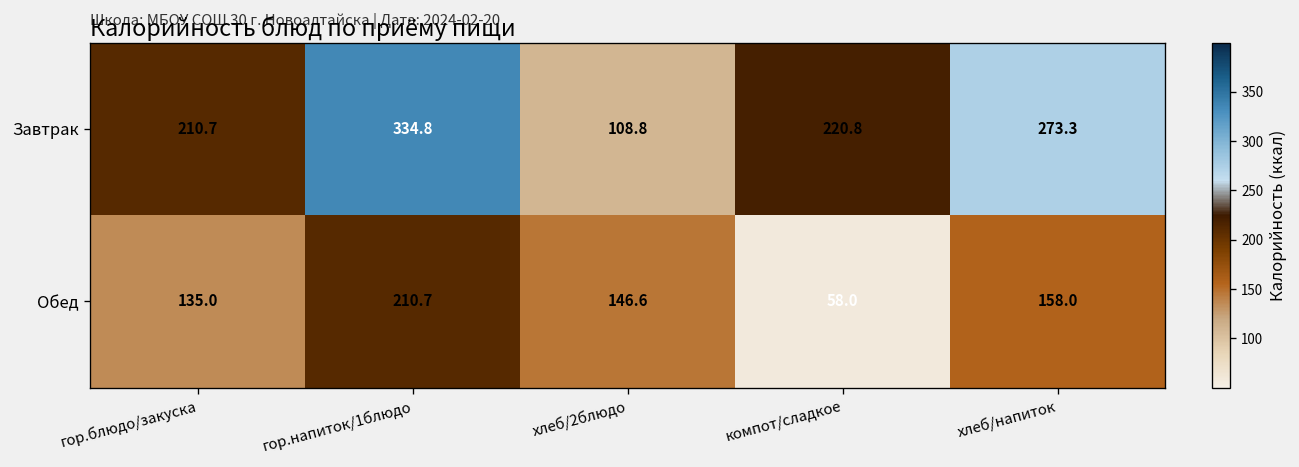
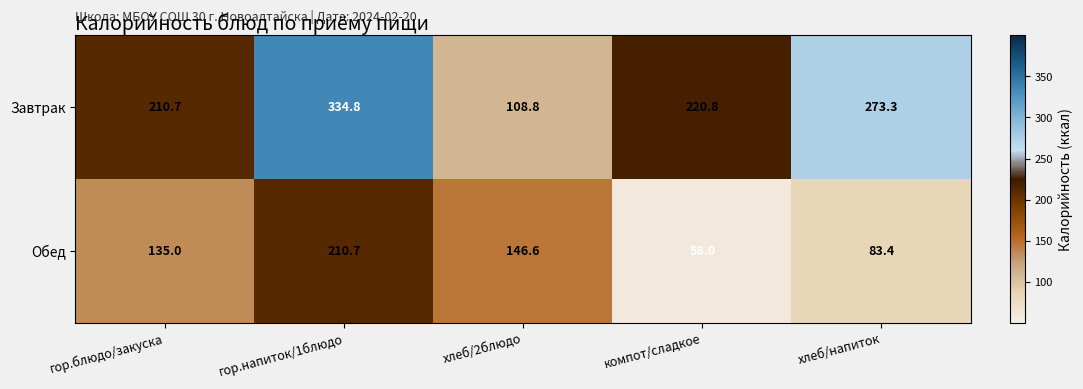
Обед, хлеб/напиток: 158.0 -> 83.4
